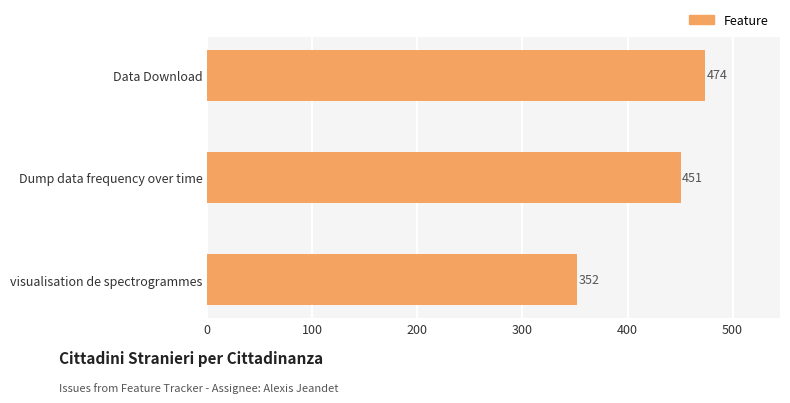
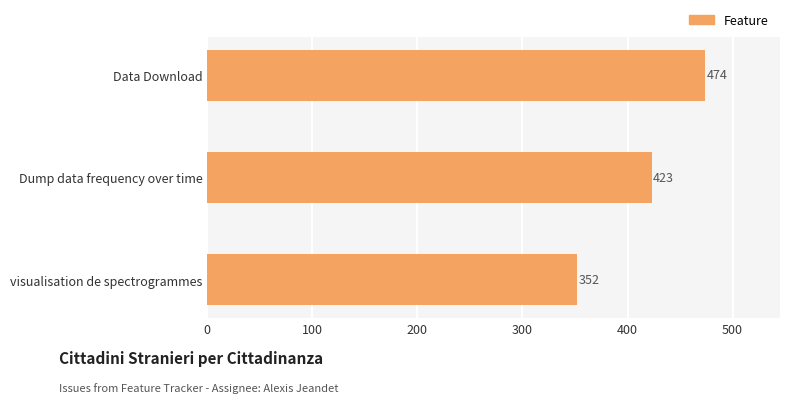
Dump data frequency over time: 451 -> 423
